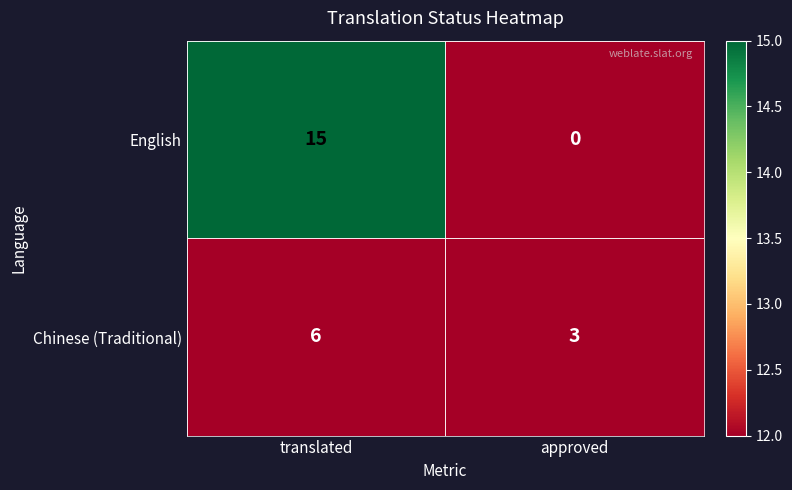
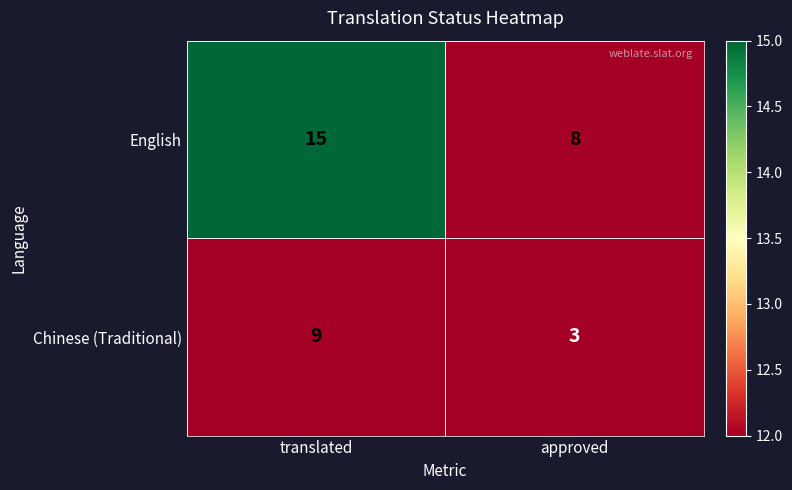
English, approved: 0 -> 8
Chinese (Traditional), translated: 6 -> 9
